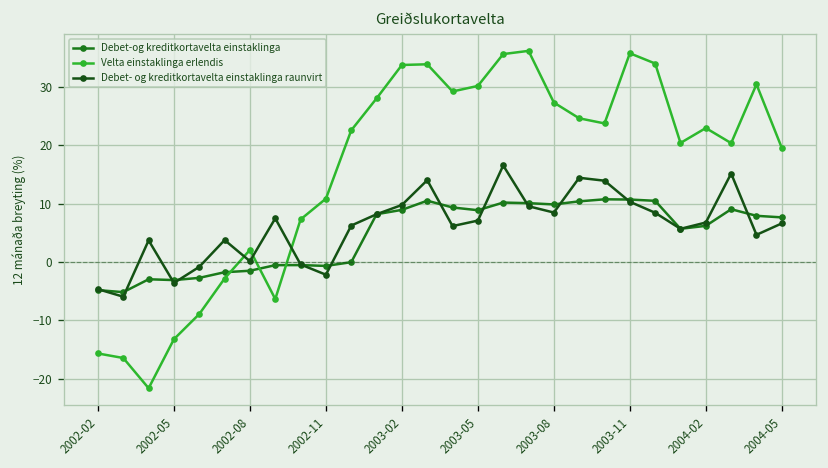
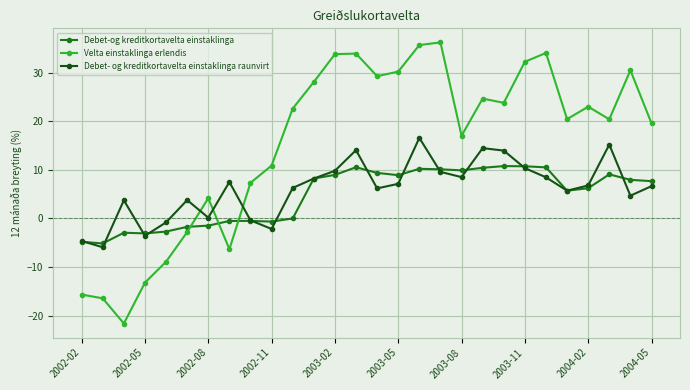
Velta einstaklinga erlendis, 2002-08: 2 -> 4
Velta einstaklinga erlendis, 2003-08: 27 -> 17
Velta einstaklinga erlendis, 2003-11: 36 -> 32
